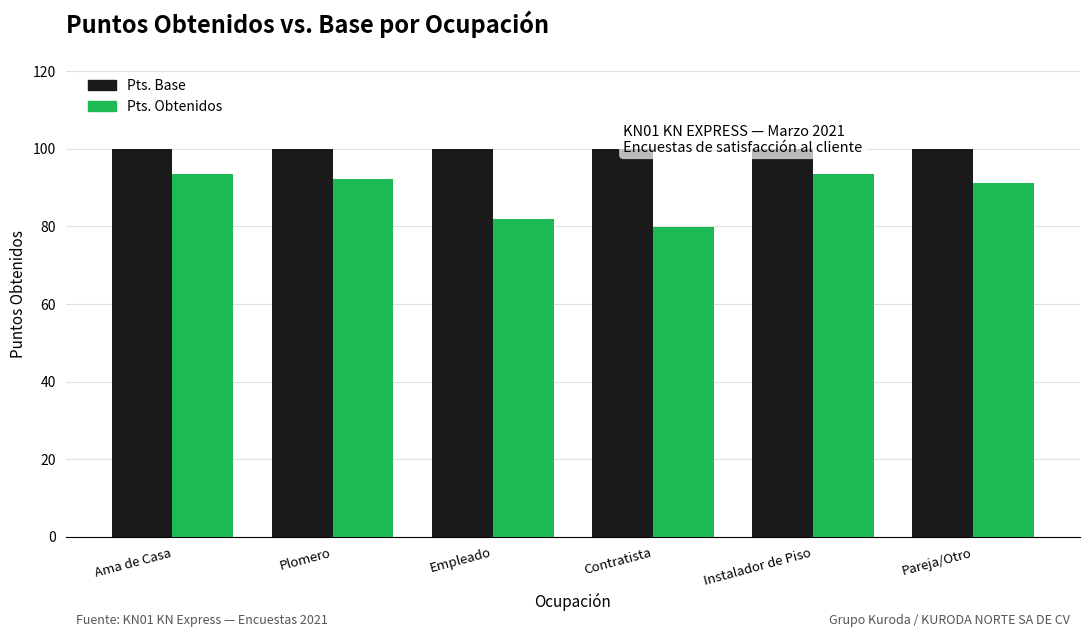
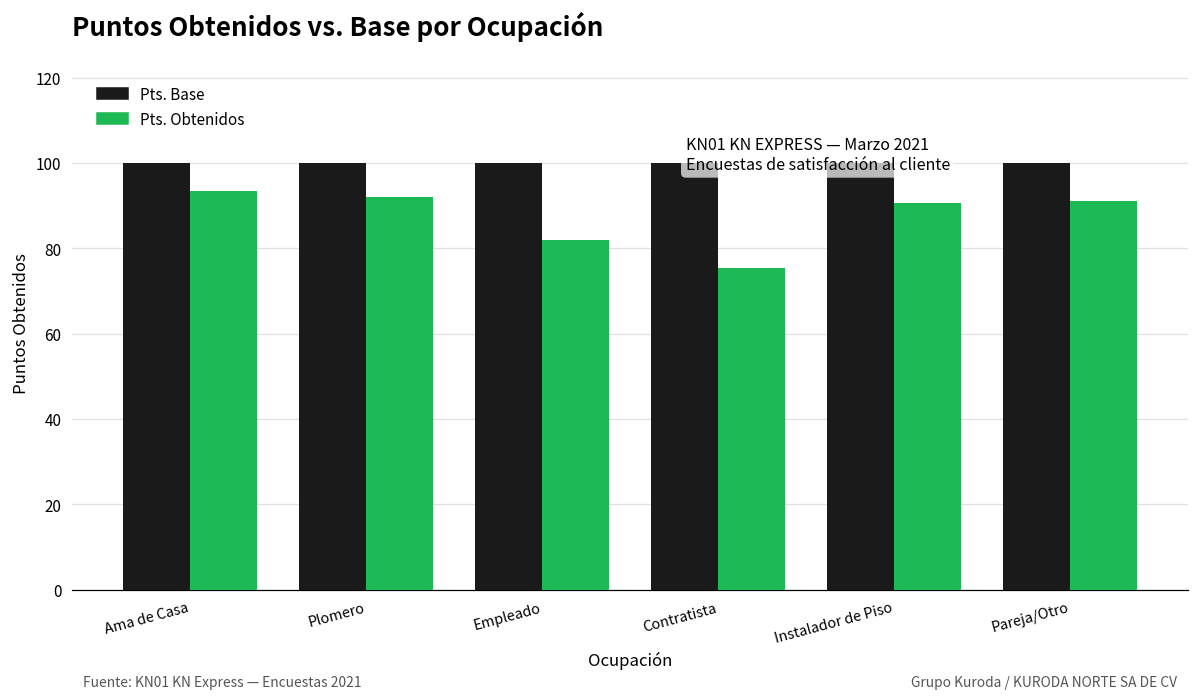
Pts. Obtenidos, Contratista: 80 -> 75
Pts. Obtenidos, Instalador de Piso: 94 -> 91
